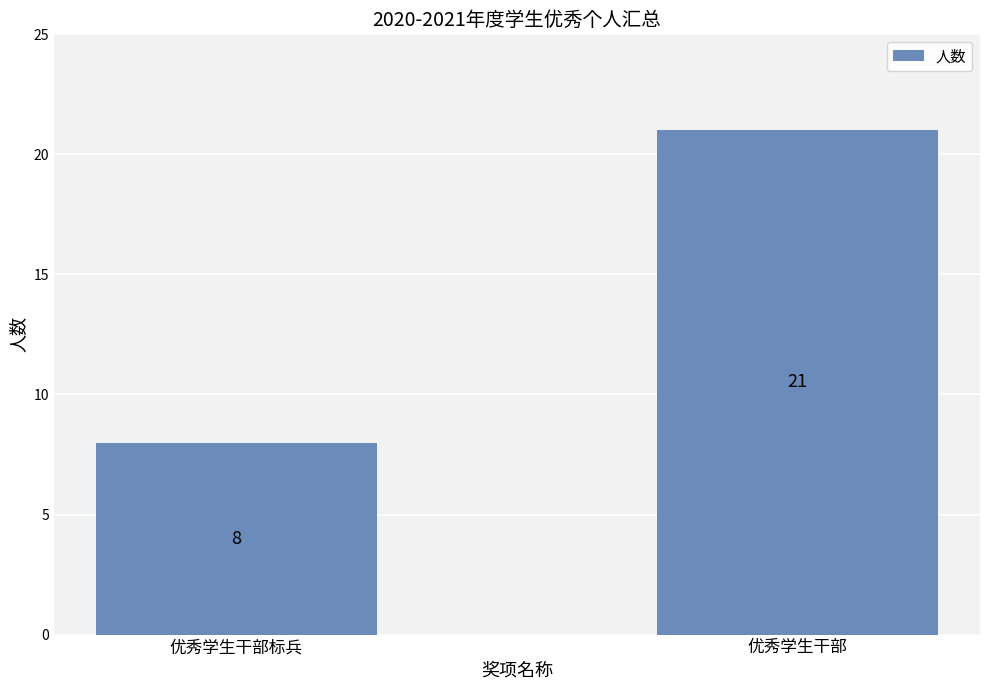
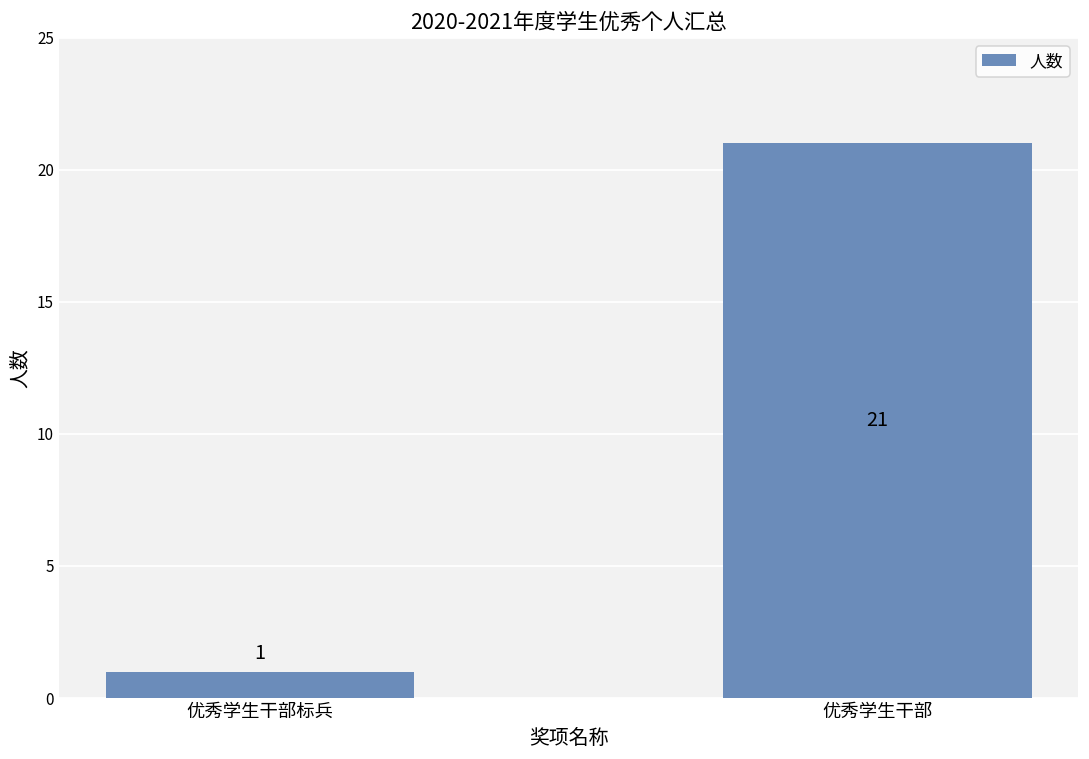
优秀学生干部标兵: 8 -> 1
